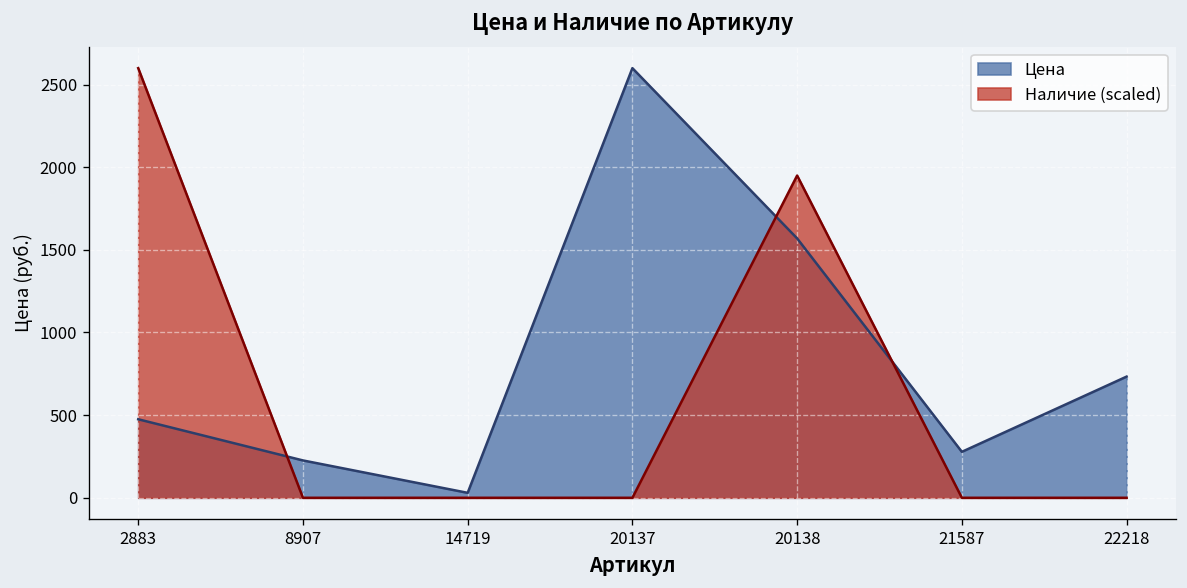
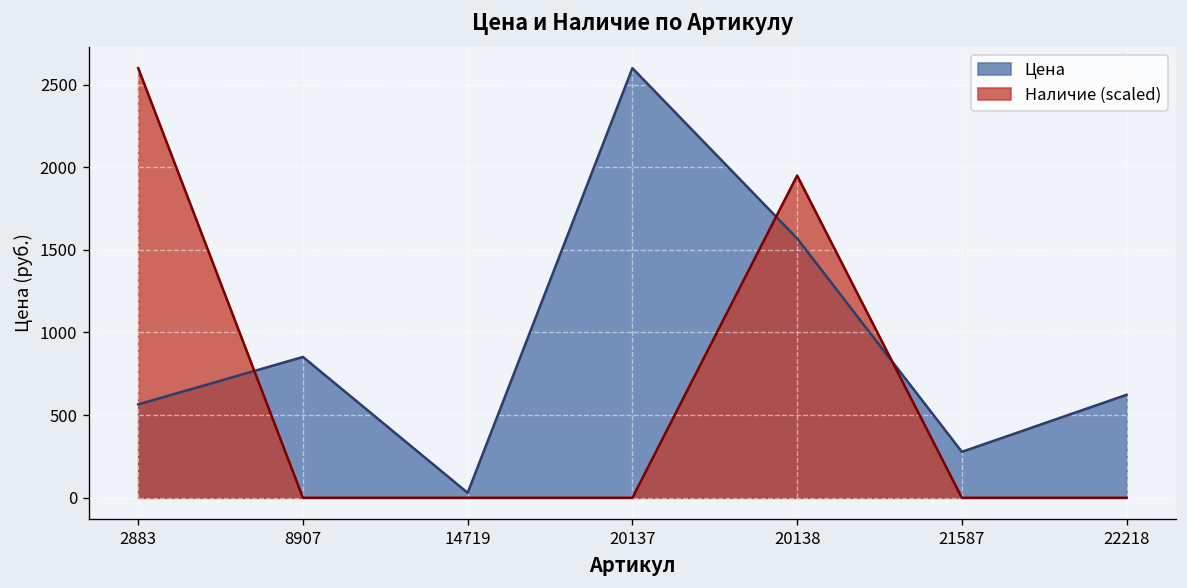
Цена, 2883: 480 -> 570
Цена, 8907: 230 -> 850
Цена, 22218: 730 -> 620
